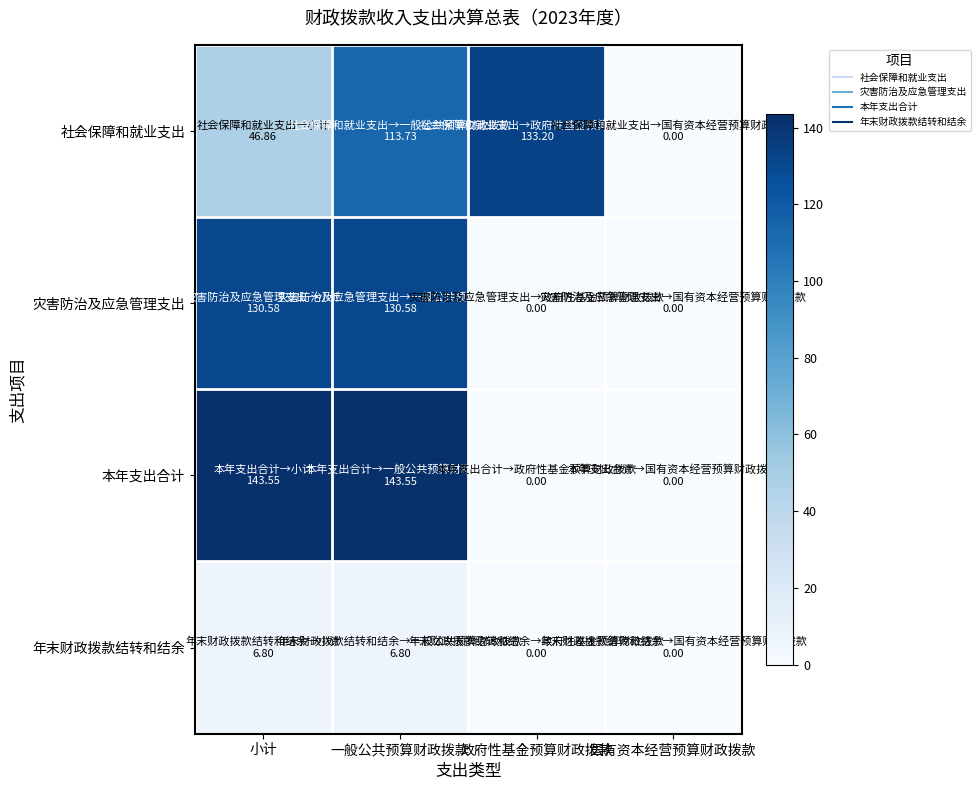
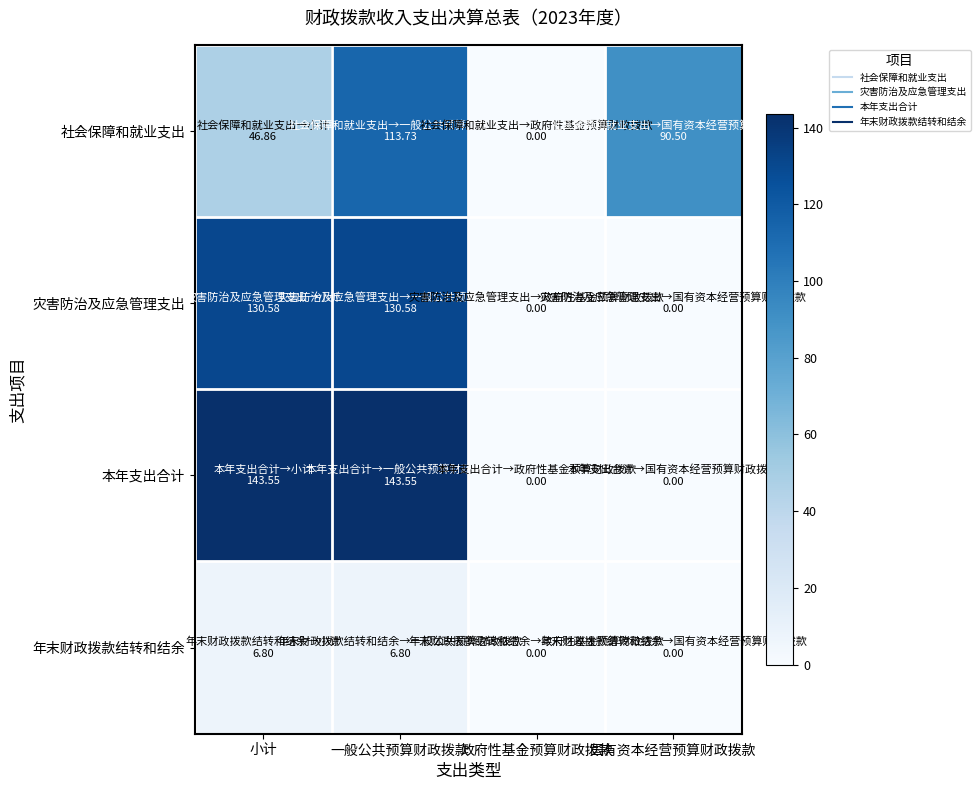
社会保障和就业支出, 政府性基金预算财政拨款: 133.20 -> 0.00
社会保障和就业支出, 国有资本经营预算财政拨款: 0.00 -> 90.50
